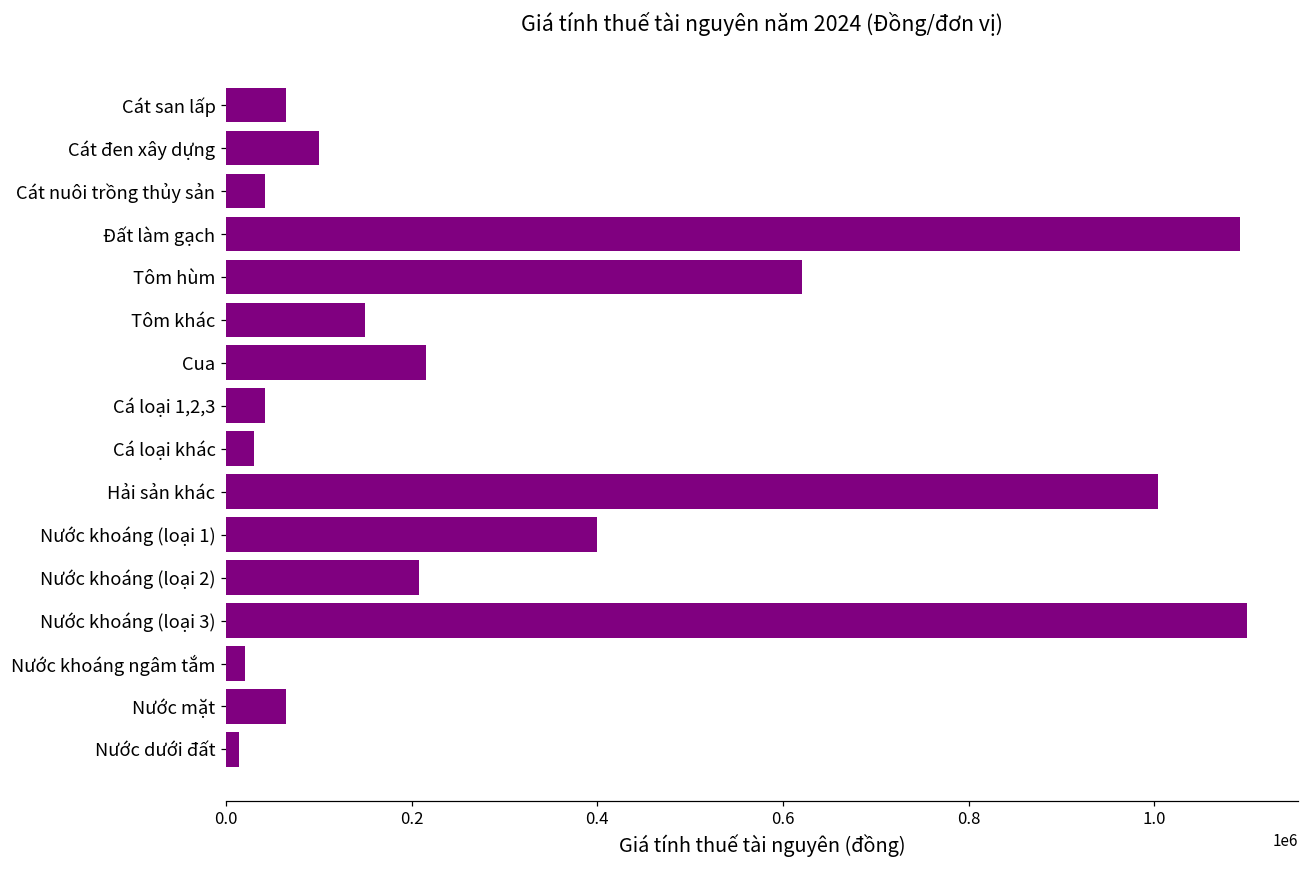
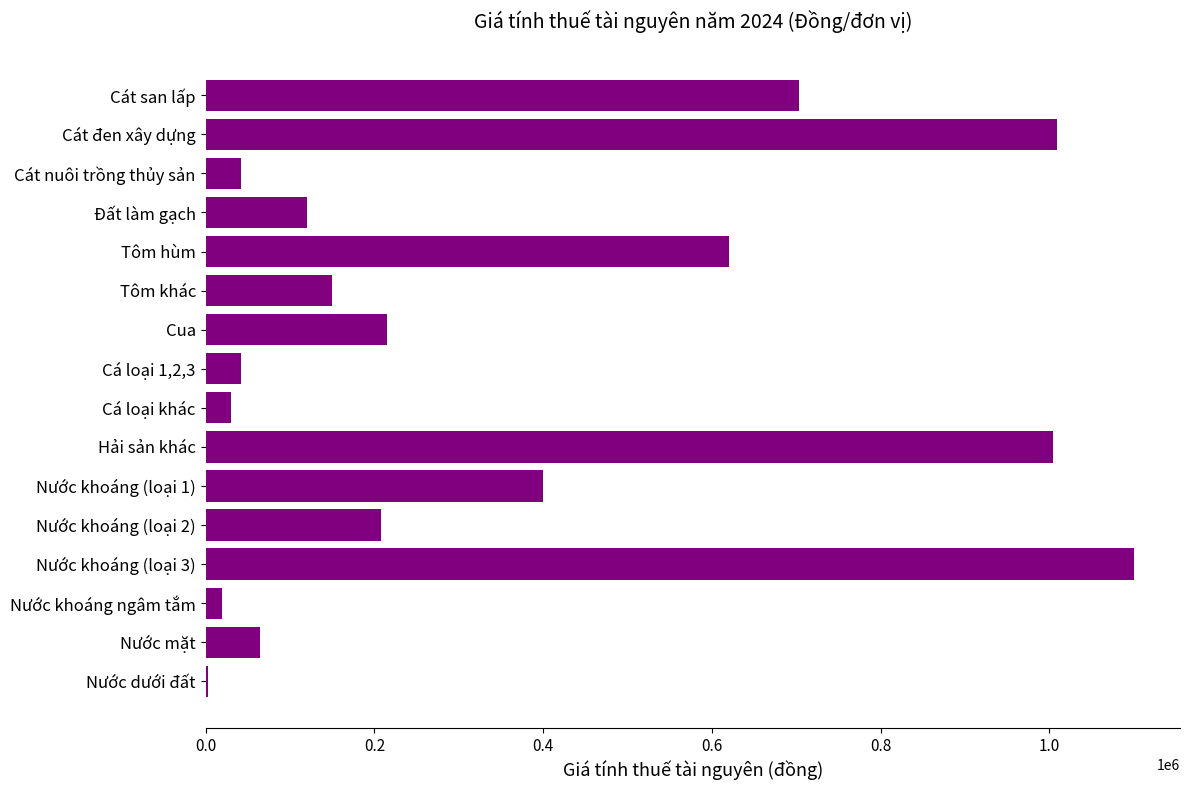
Cát san lấp: 70000 -> 700000
Cát đen xây dựng: 100000 -> 1010000
Đất làm gạch: 1090000 -> 120000
Nước dưới đất: 10000 -> 0
